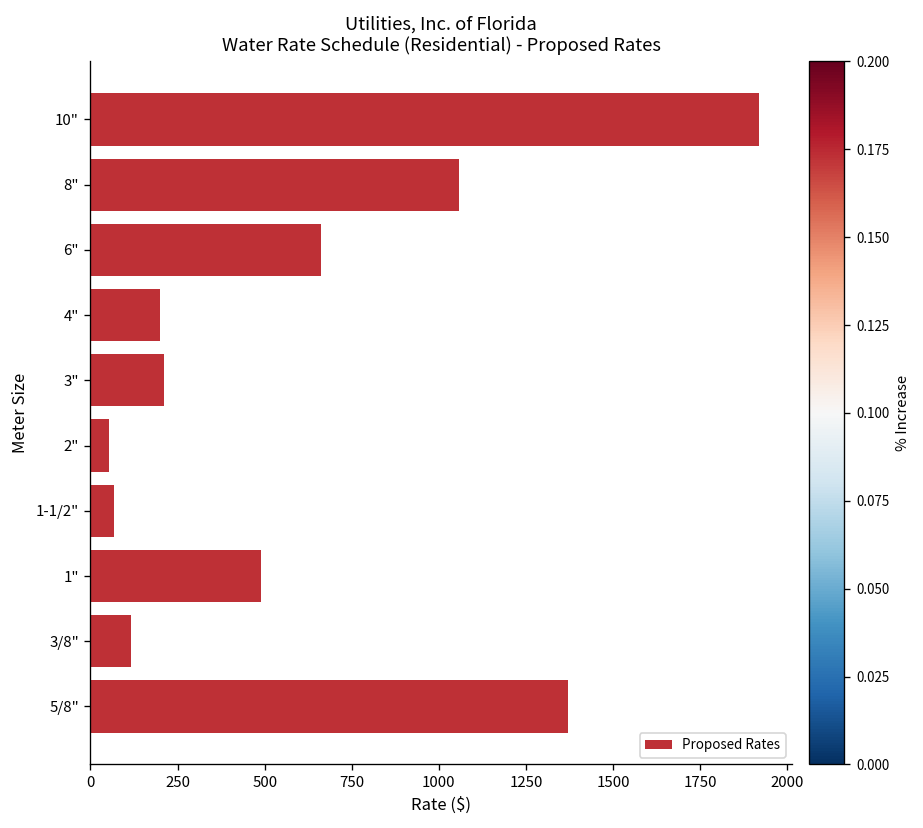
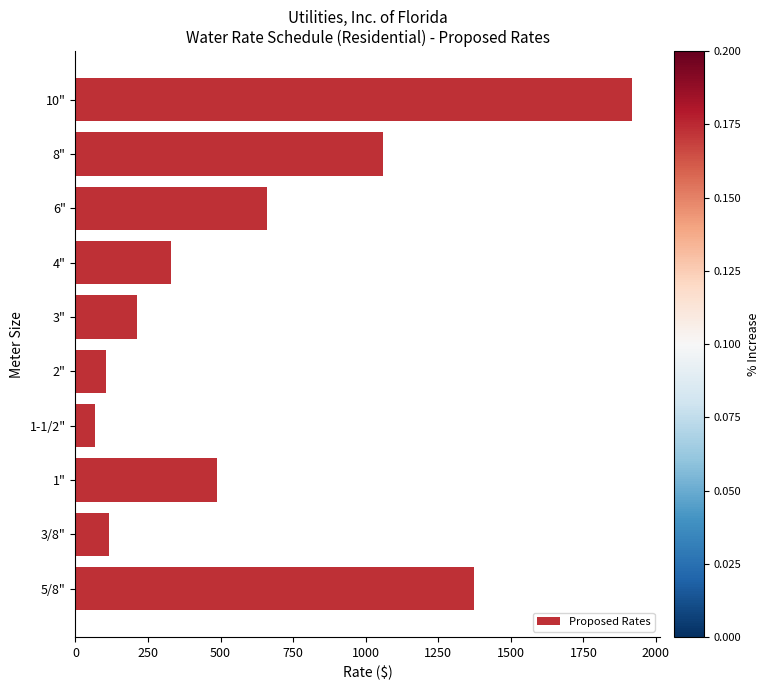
4": 200 -> 330
2": 50 -> 110
